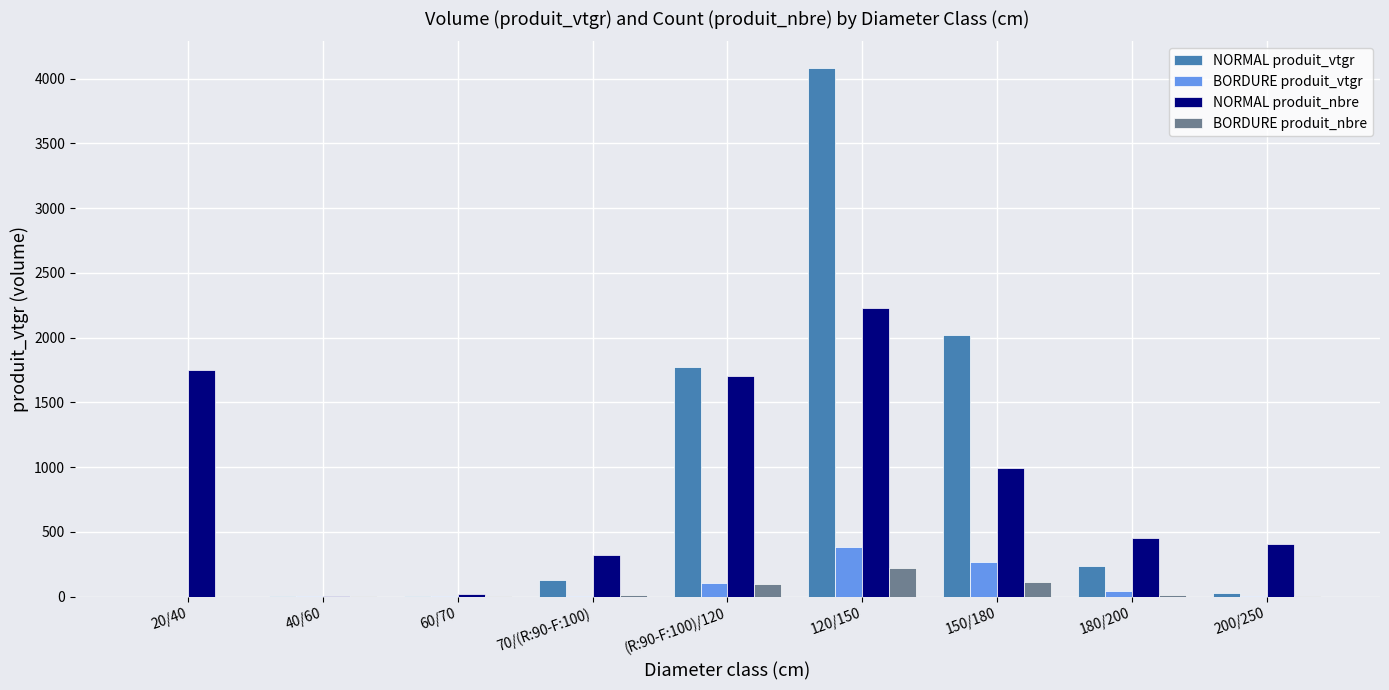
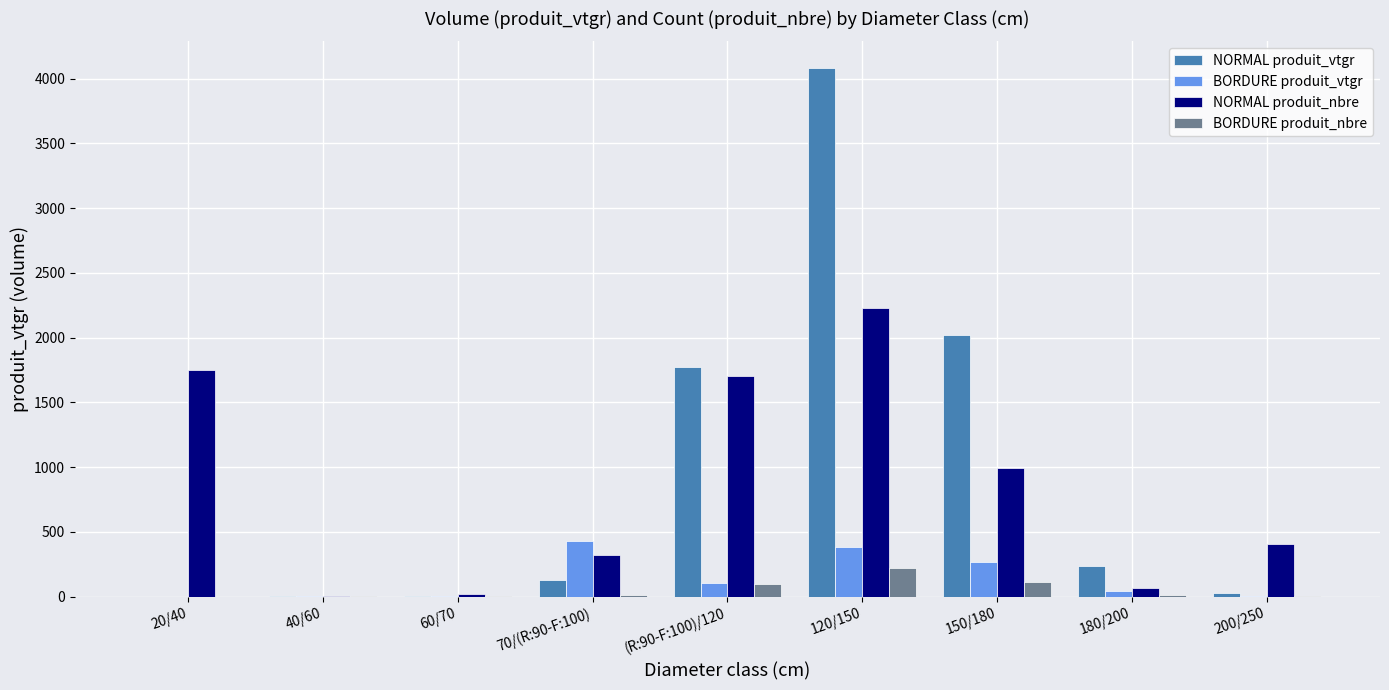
BORDURE produit_vtgr, 70/(R:90-F:100): 10 -> 430
NORMAL produit_nbre, 180/200: 450 -> 70
